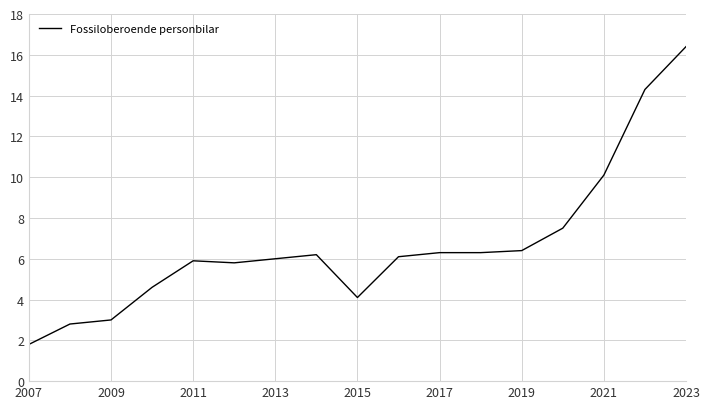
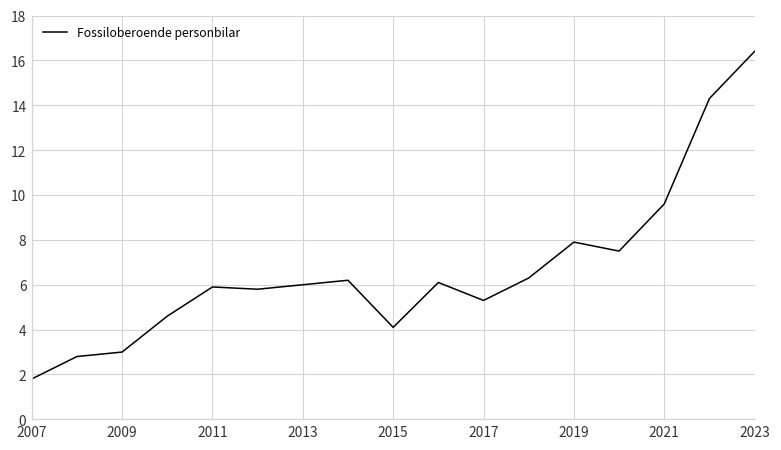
2017: 6.3 -> 5.3
2019: 6.4 -> 7.9
2021: 10.1 -> 9.6
